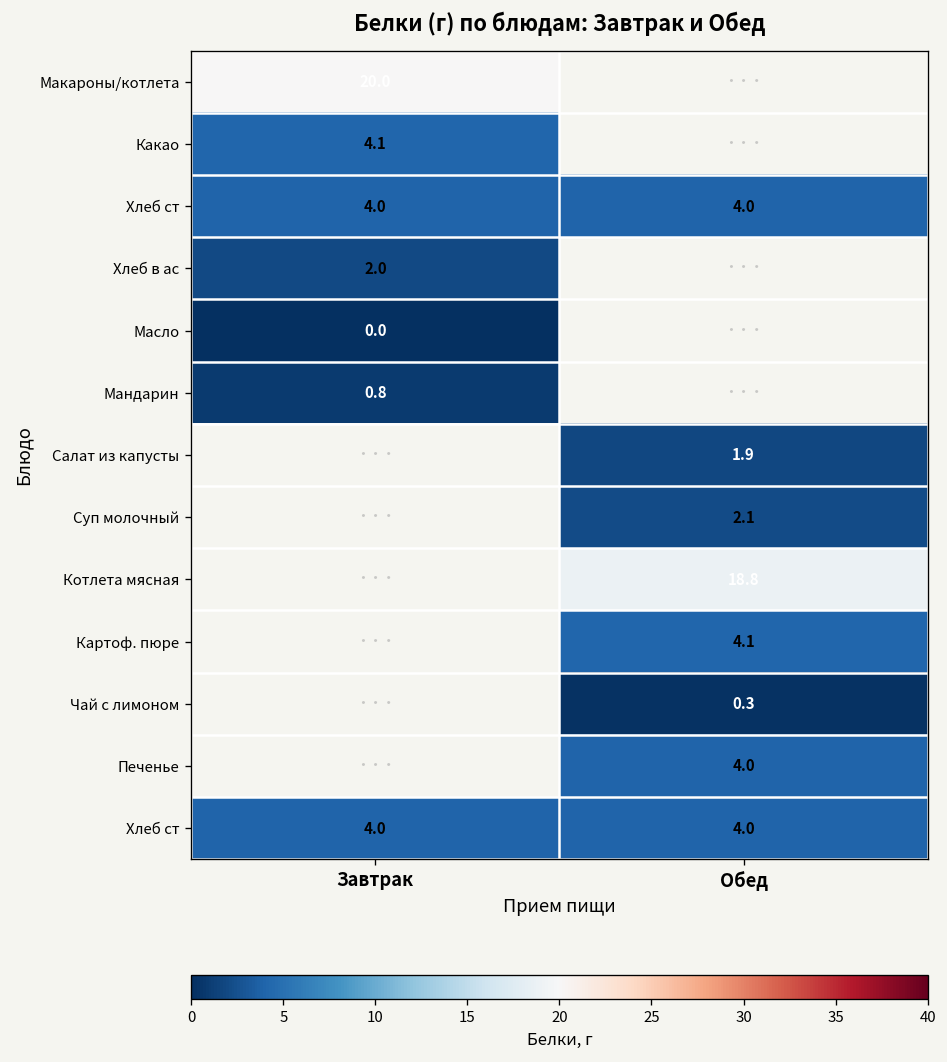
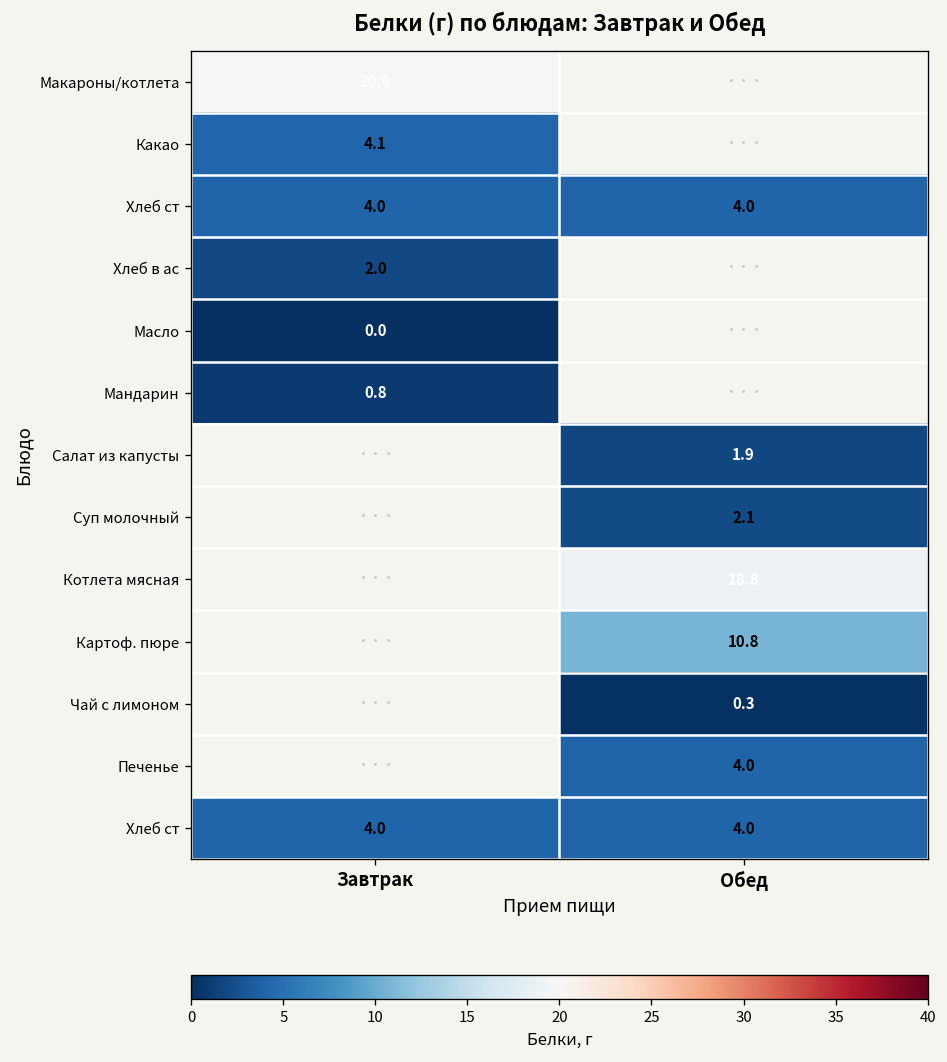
Картоф. пюре, Обед: 4.1 -> 10.8
